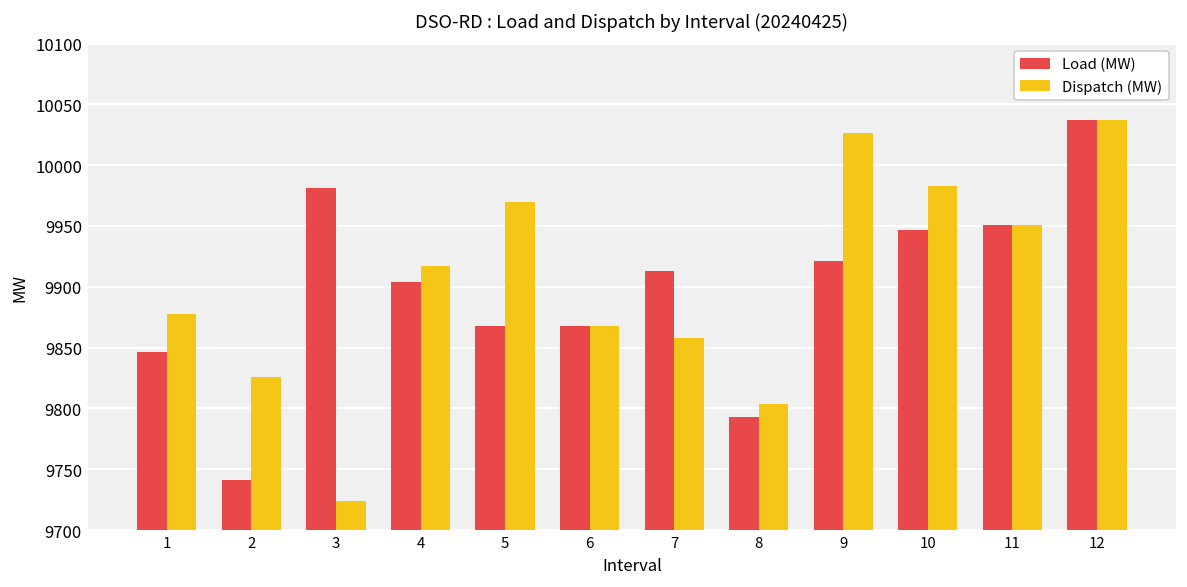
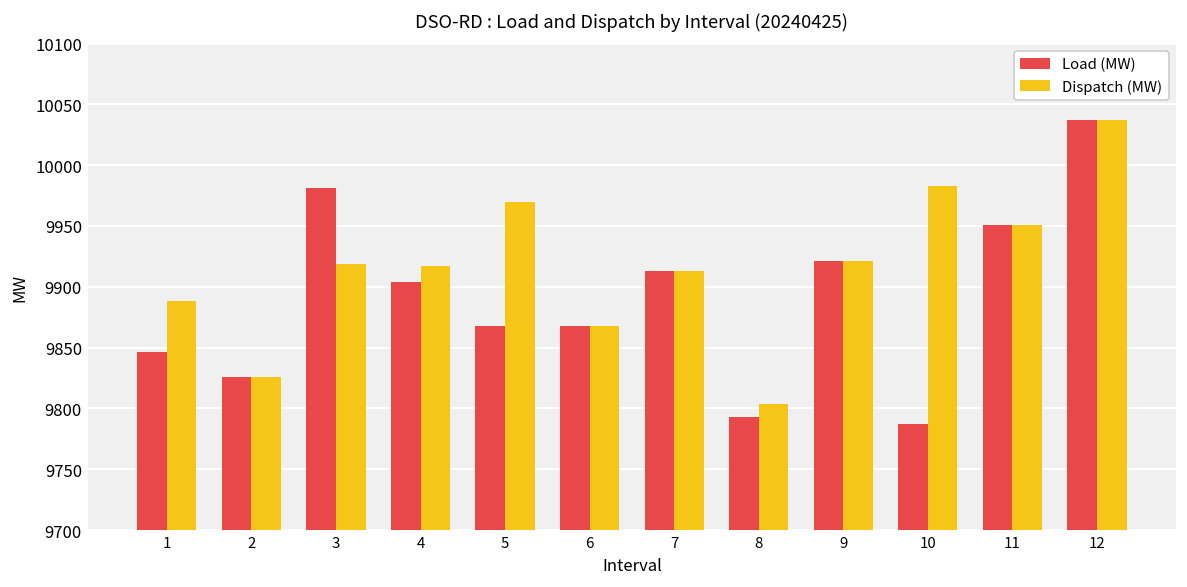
Dispatch (MW), 1: 9878 -> 9888
Load (MW), 2: 9741 -> 9826
Dispatch (MW), 3: 9724 -> 9919
Dispatch (MW), 7: 9858 -> 9913
Dispatch (MW), 9: 10026 -> 9921
Load (MW), 10: 9947 -> 9787
